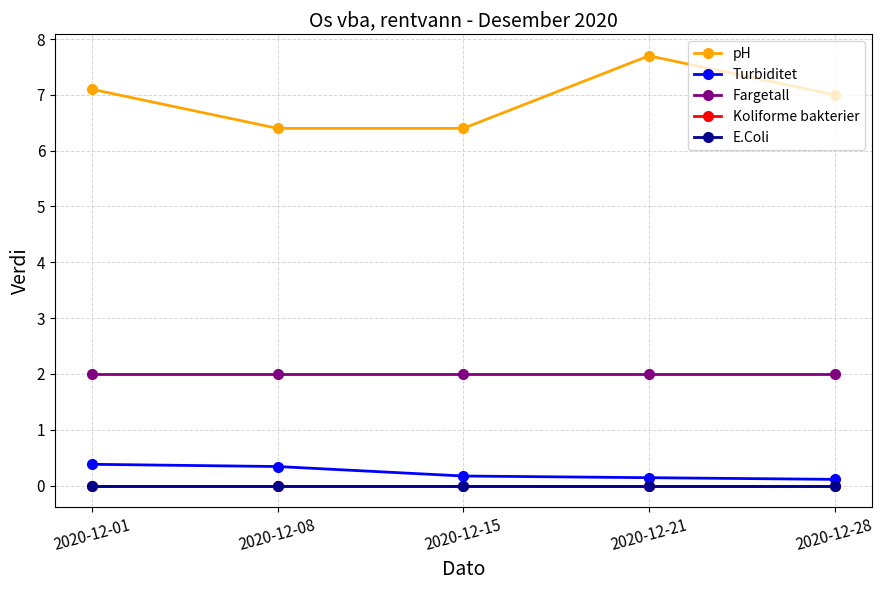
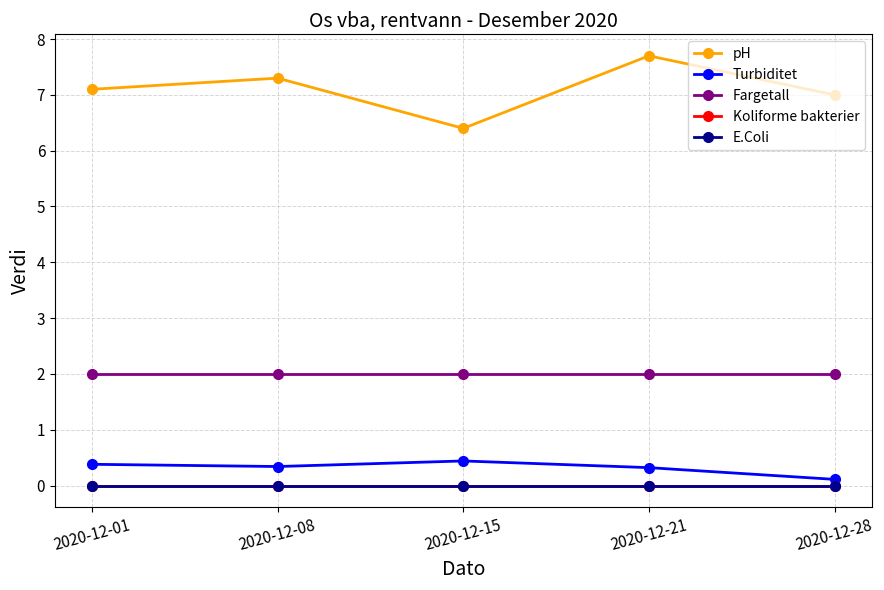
pH, 2020-12-08: 6.4 -> 7.3
Turbiditet, 2020-12-15: 0.2 -> 0.4
Turbiditet, 2020-12-21: 0.1 -> 0.3
